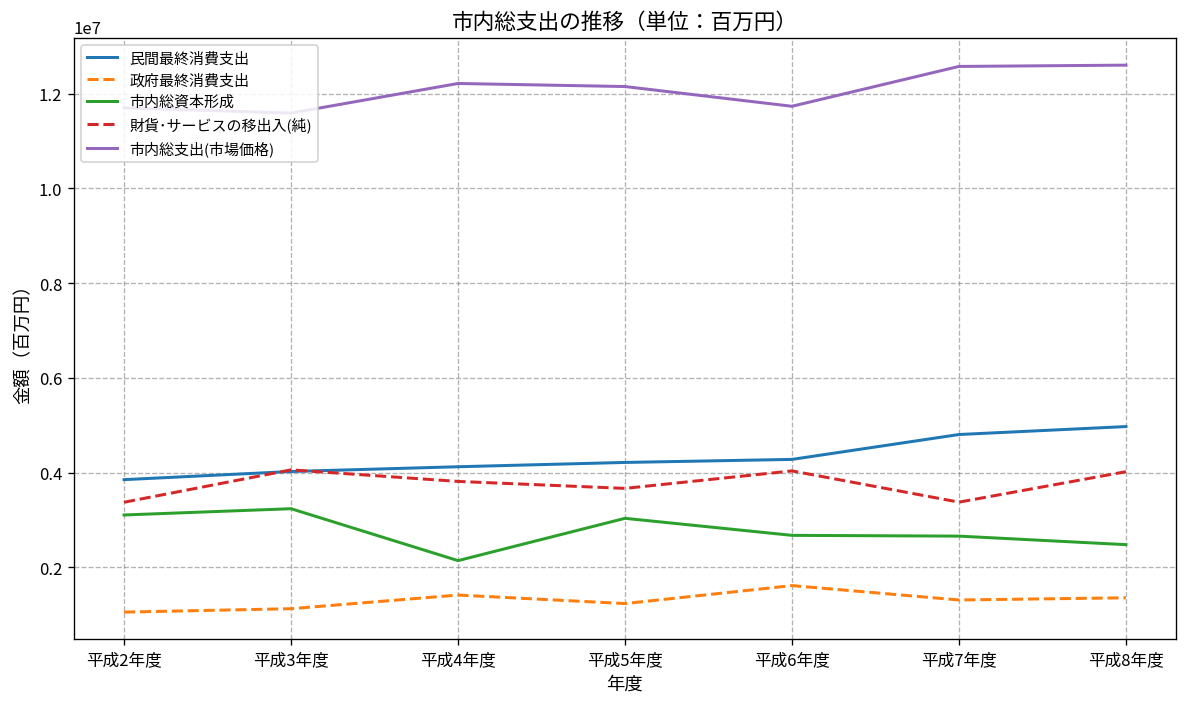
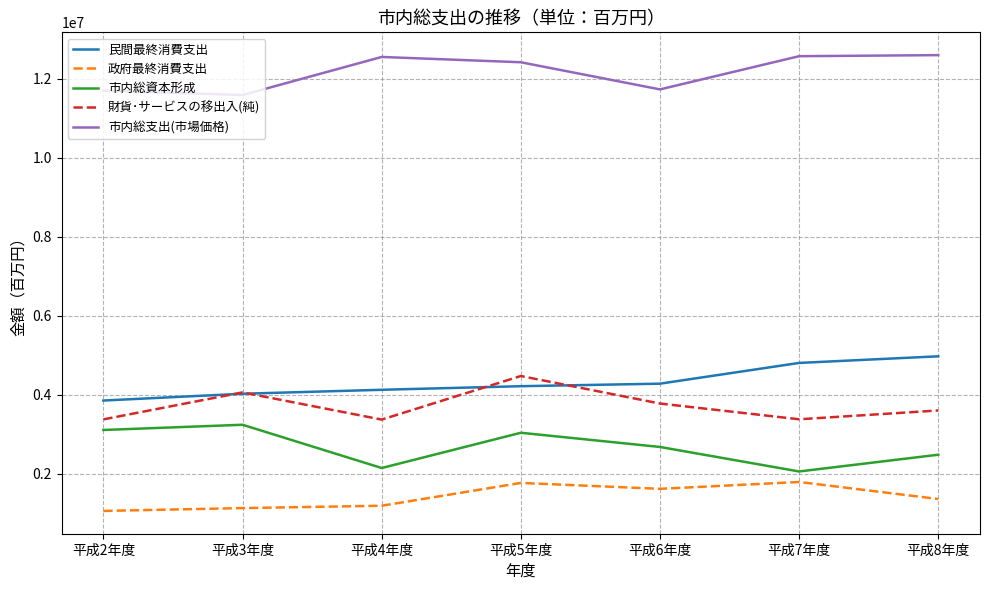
政府最終消費支出, 平成4年度: 1400000 -> 1200000
財貨･サービスの移出入(純), 平成4年度: 3800000 -> 3400000
市内総支出(市場価格), 平成4年度: 12200000 -> 12600000
政府最終消費支出, 平成5年度: 1200000 -> 1800000
財貨･サービスの移出入(純), 平成5年度: 3700000 -> 4500000
市内総支出(市場価格), 平成5年度: 12200000 -> 12400000
財貨･サービスの移出入(純), 平成6年度: 4000000 -> 3800000
政府最終消費支出, 平成7年度: 1300000 -> 1800000
市内総資本形成, 平成7年度: 2700000 -> 2100000
財貨･サービスの移出入(純), 平成8年度: 4000000 -> 3600000
